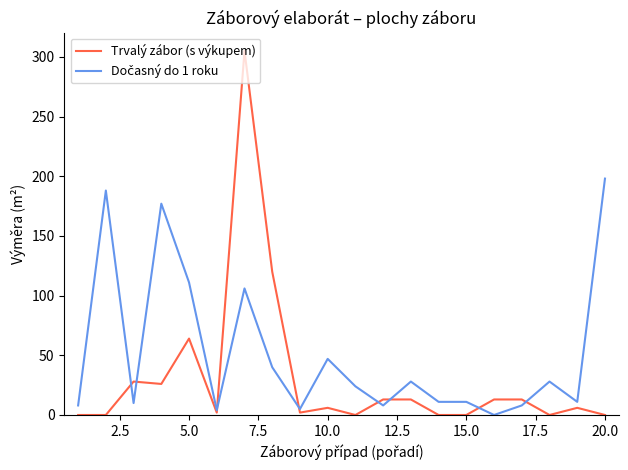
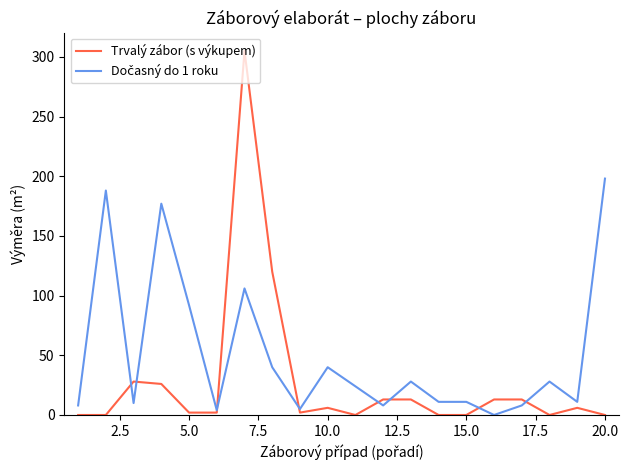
Trvalý zábor (s výkupem), 5.0: 64 -> 2
Dočasný do 1 roku, 5.0: 111 -> 92
Dočasný do 1 roku, 10.0: 47 -> 40
